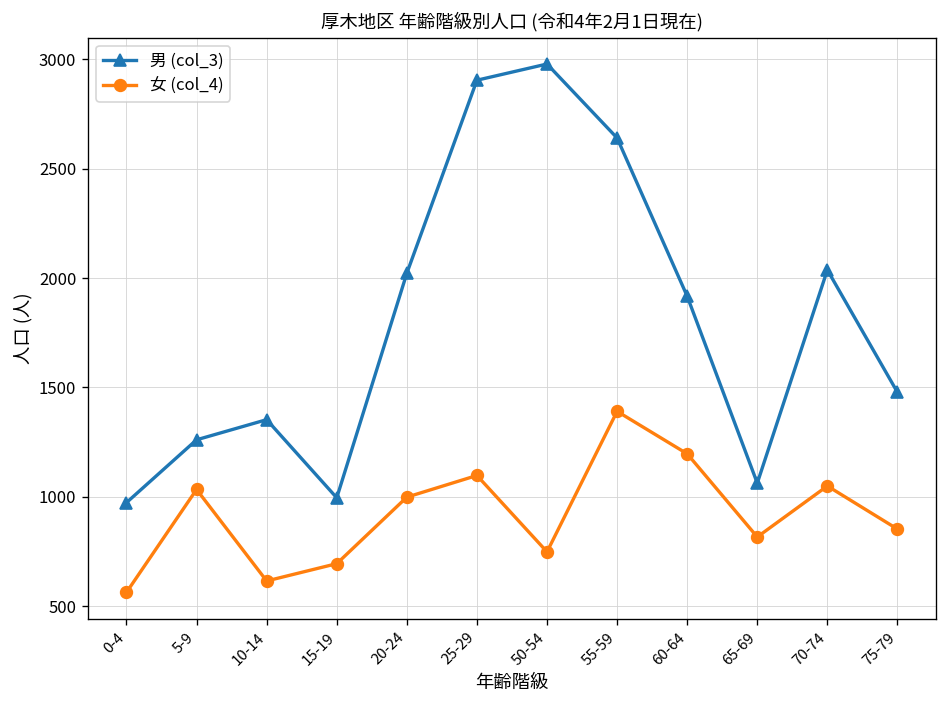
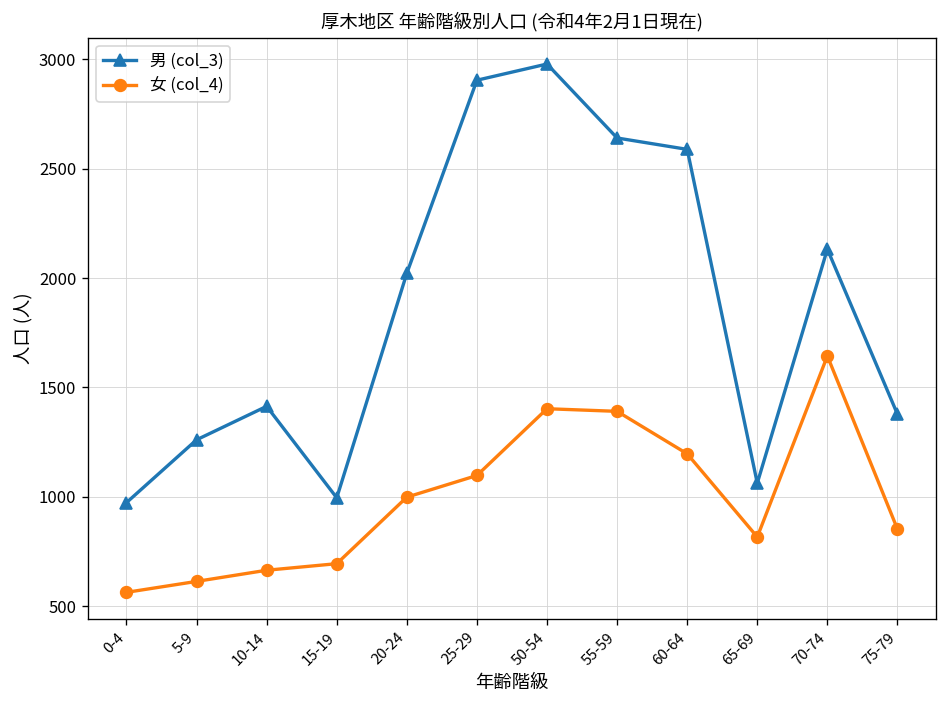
女 (col_4), 5-9: 1030 -> 610
男 (col_3), 10-14: 1350 -> 1410
女 (col_4), 10-14: 620 -> 670
女 (col_4), 50-54: 750 -> 1400
男 (col_3), 60-64: 1920 -> 2590
男 (col_3), 70-74: 2040 -> 2130
女 (col_4), 70-74: 1050 -> 1640
男 (col_3), 75-79: 1480 -> 1380
